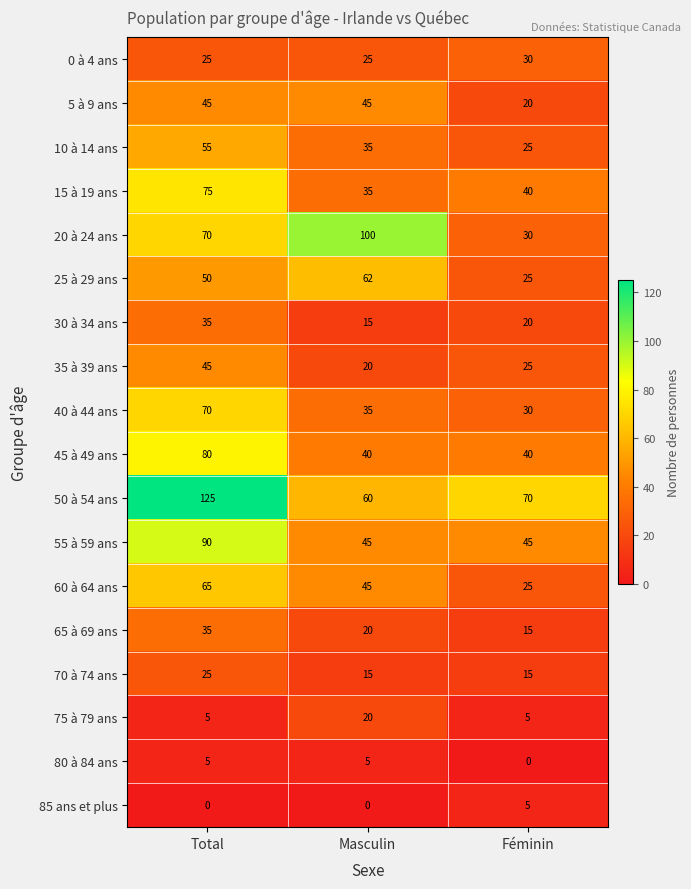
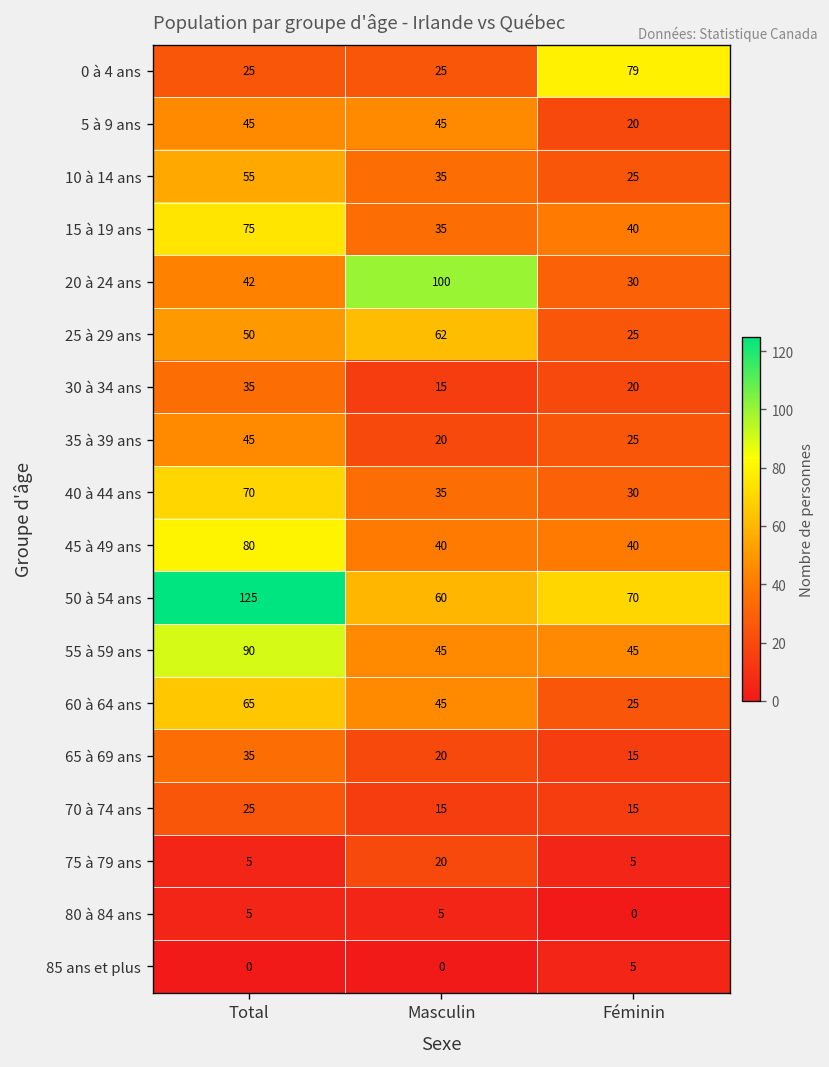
0 à 4 ans, Féminin: 30 -> 79
20 à 24 ans, Total: 70 -> 42
